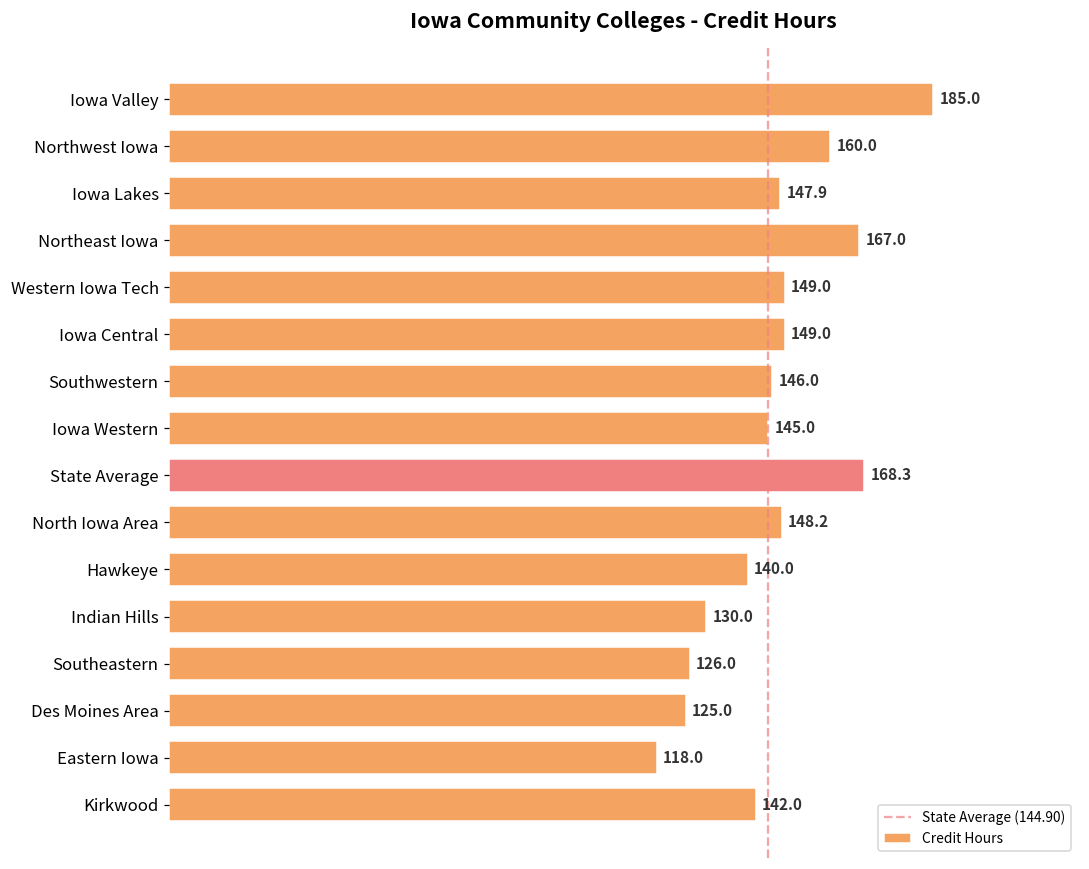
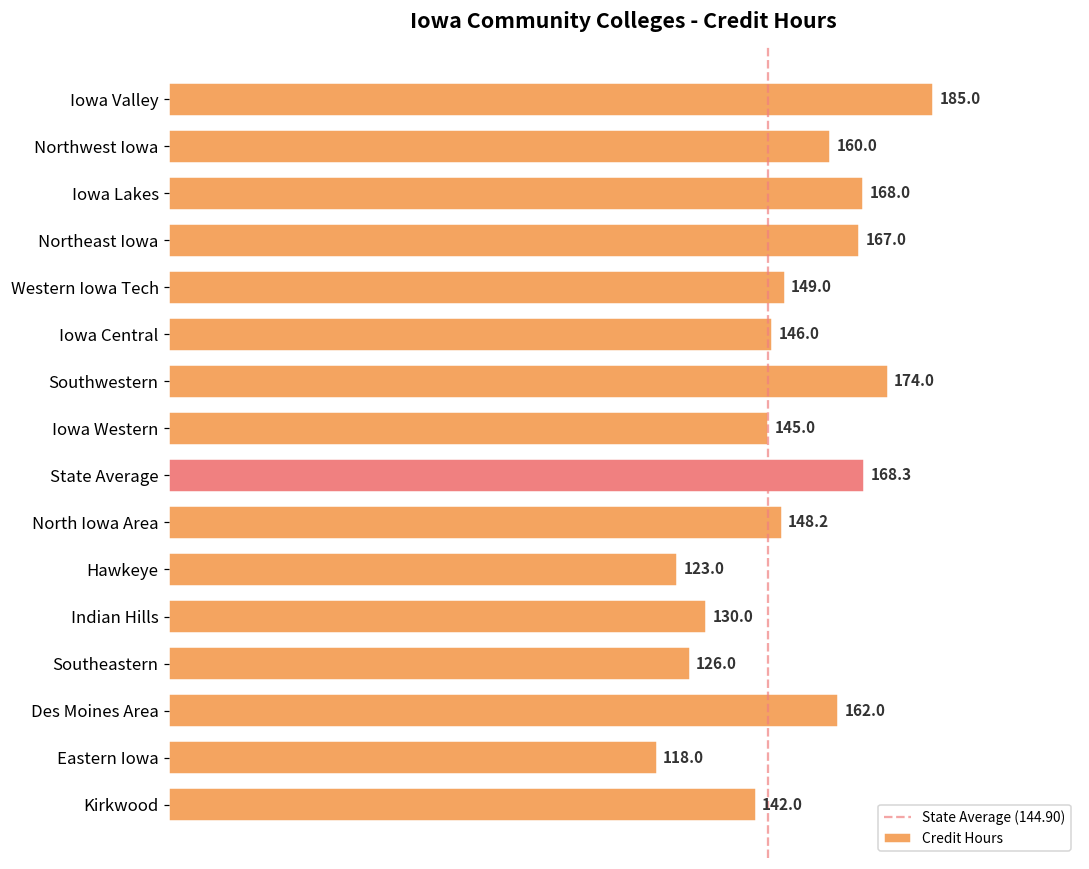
Iowa Lakes: 147.9 -> 168.0
Iowa Central: 149.0 -> 146.0
Southwestern: 146.0 -> 174.0
Hawkeye: 140.0 -> 123.0
Des Moines Area: 125.0 -> 162.0
